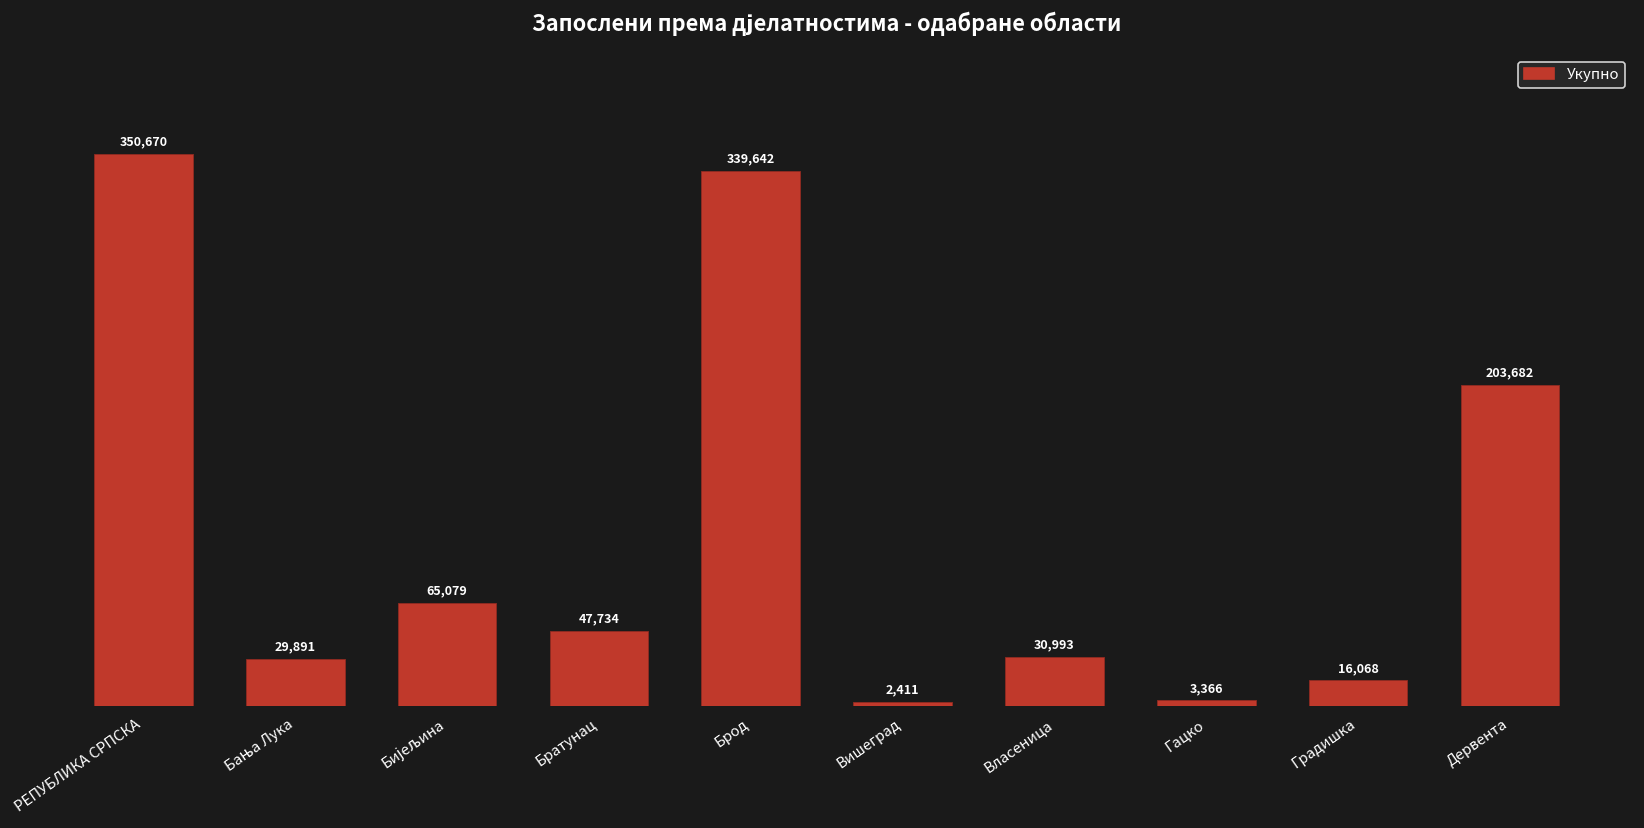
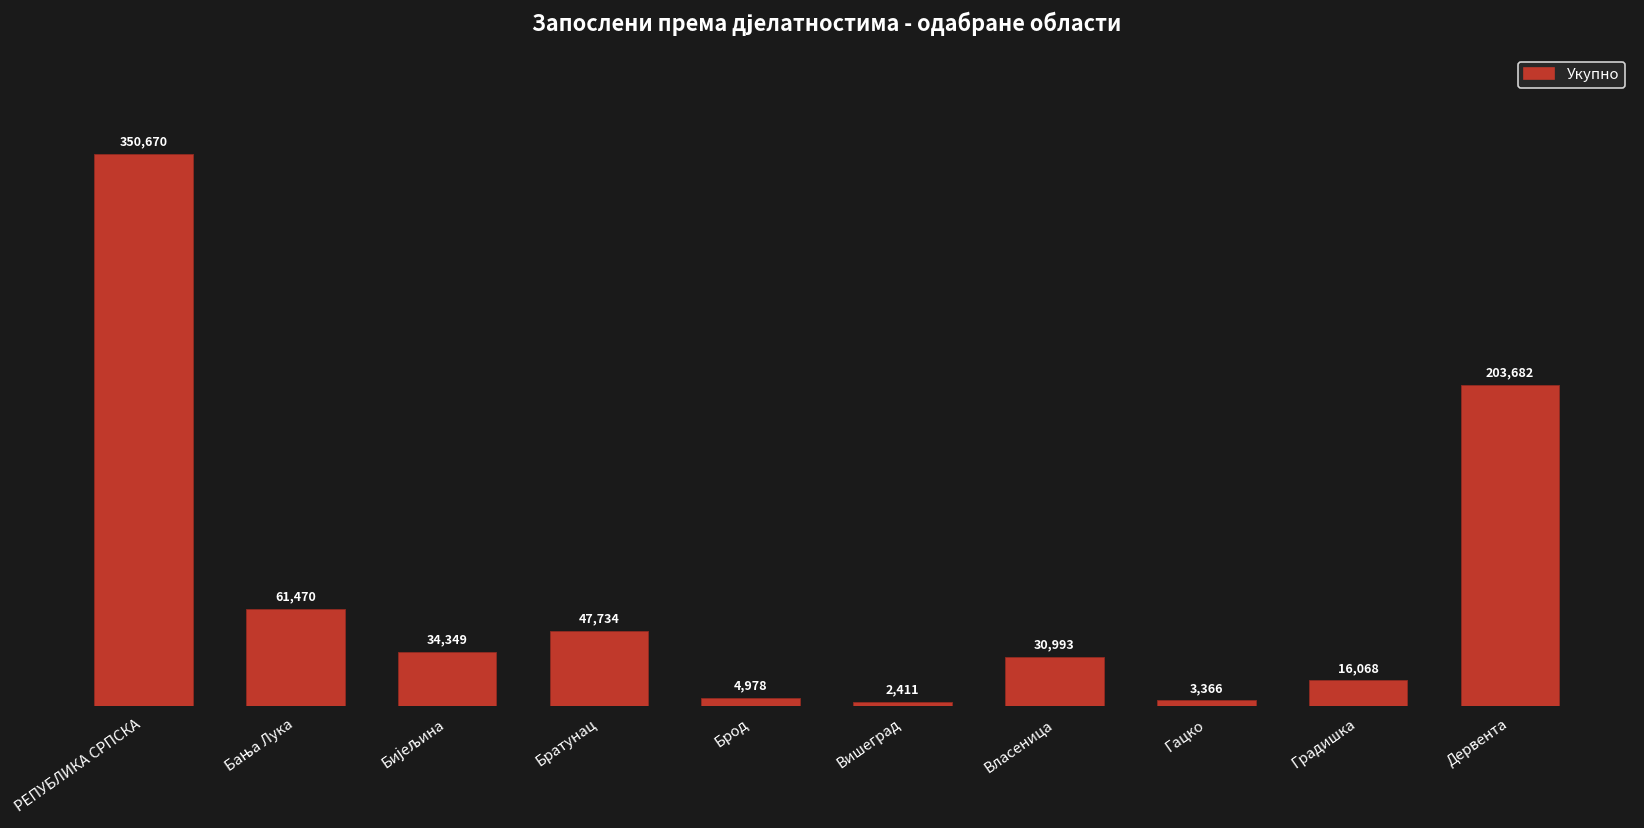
Бања Лука: 29,891 -> 61,470
Бијељина: 65,079 -> 34,349
Брод: 339,642 -> 4,978
